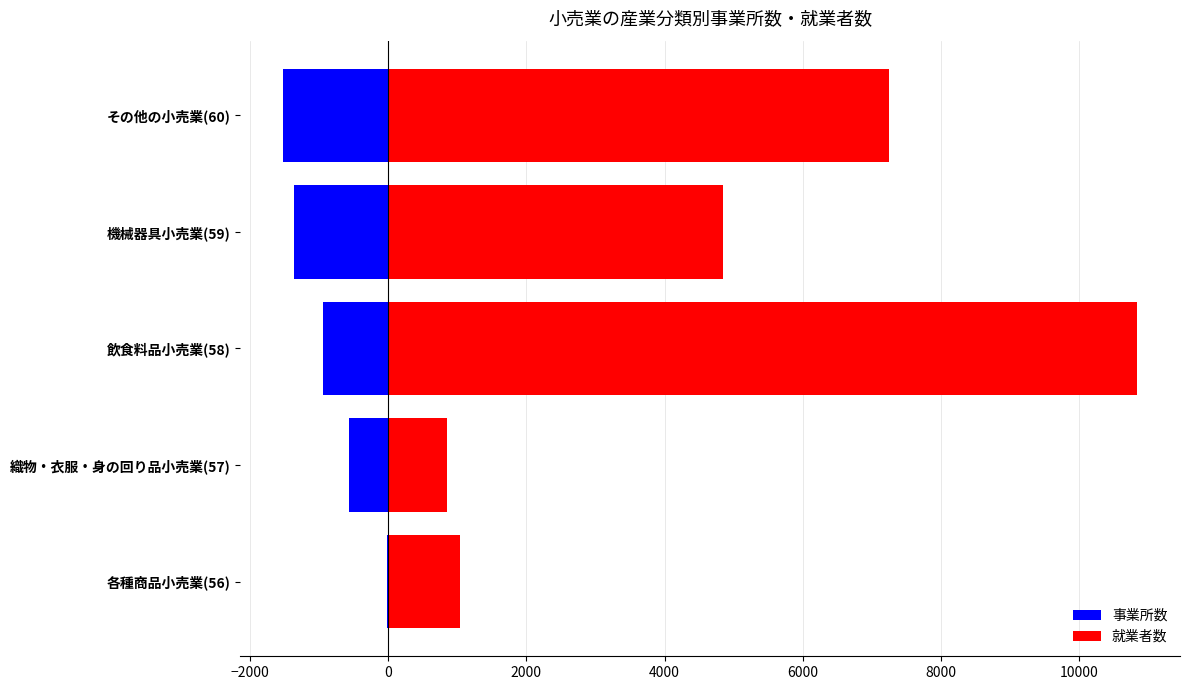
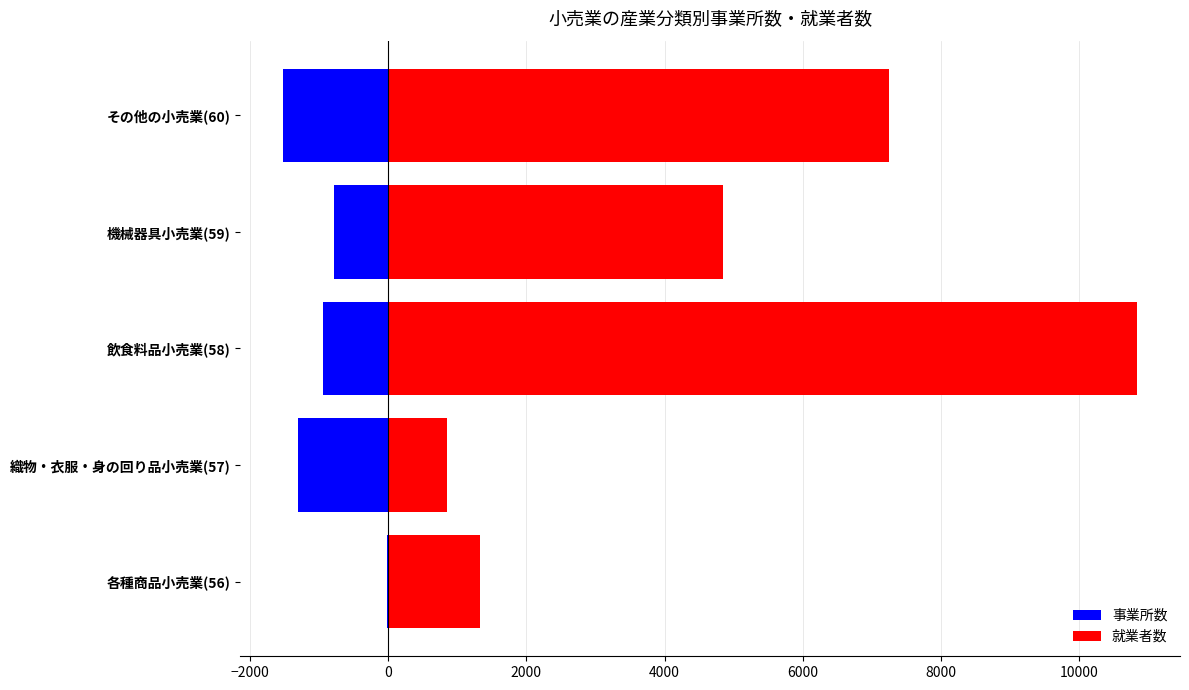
事業所数, 機械器具小売業(59): -1400 -> -800
事業所数, 織物・衣服・身の回り品小売業(57): -600 -> -1300
就業者数, 各種商品小売業(56): 1000 -> 1300
